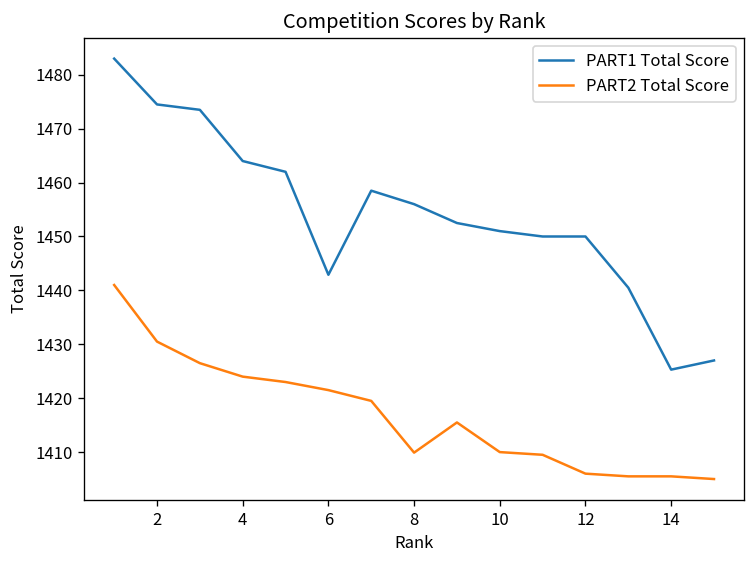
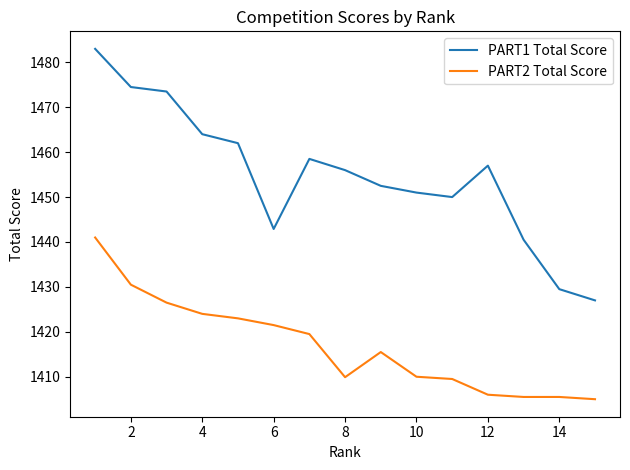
PART1 Total Score, 12: 1450 -> 1457
PART1 Total Score, 14: 1425 -> 1430
